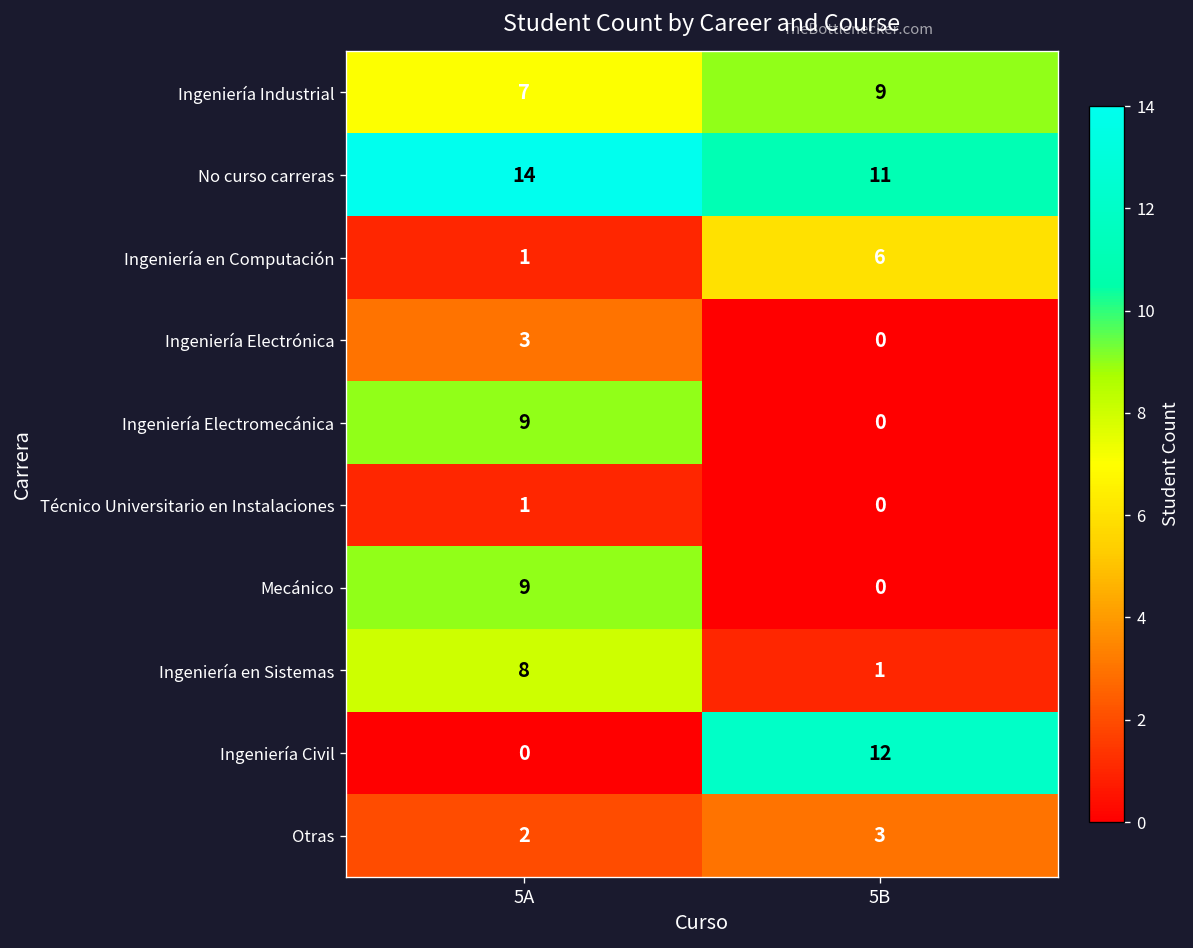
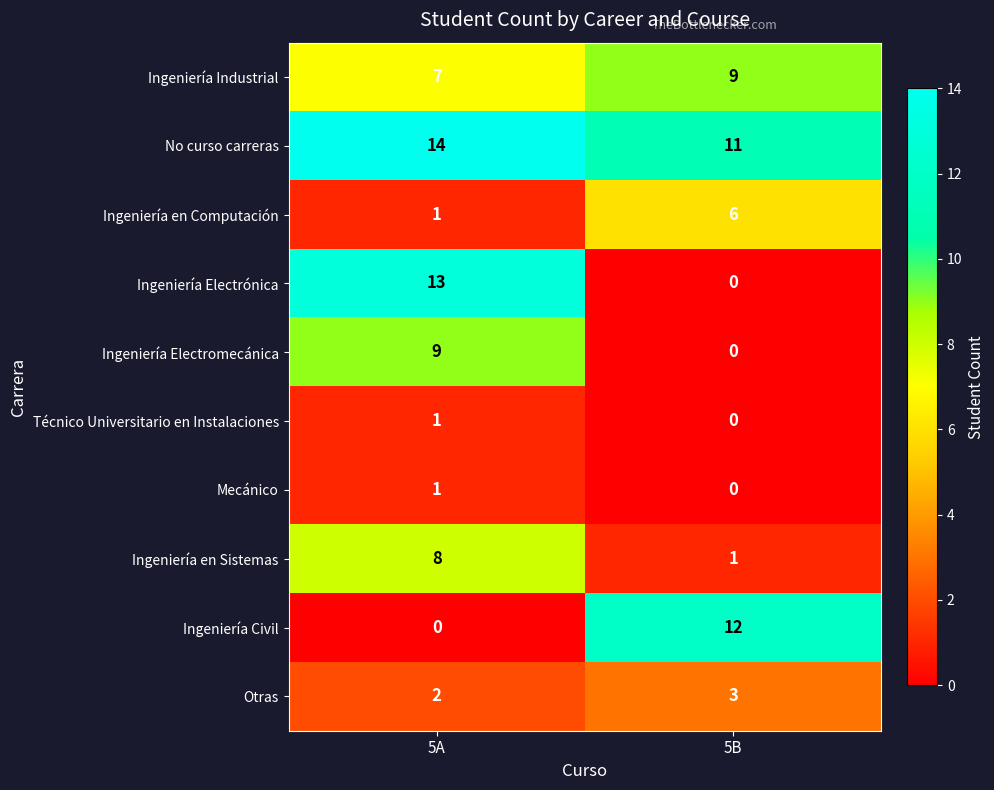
Ingeniería Electrónica, 5A: 3 -> 13
Mecánico, 5A: 9 -> 1
